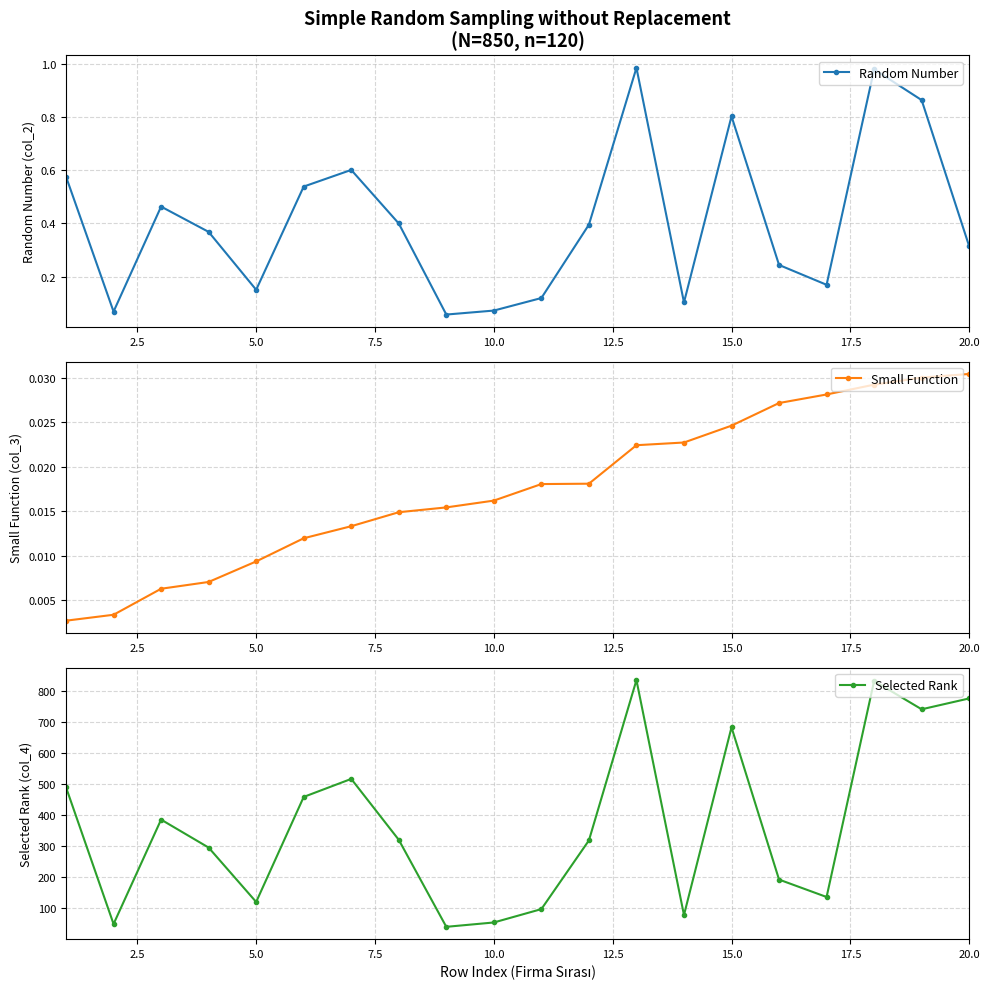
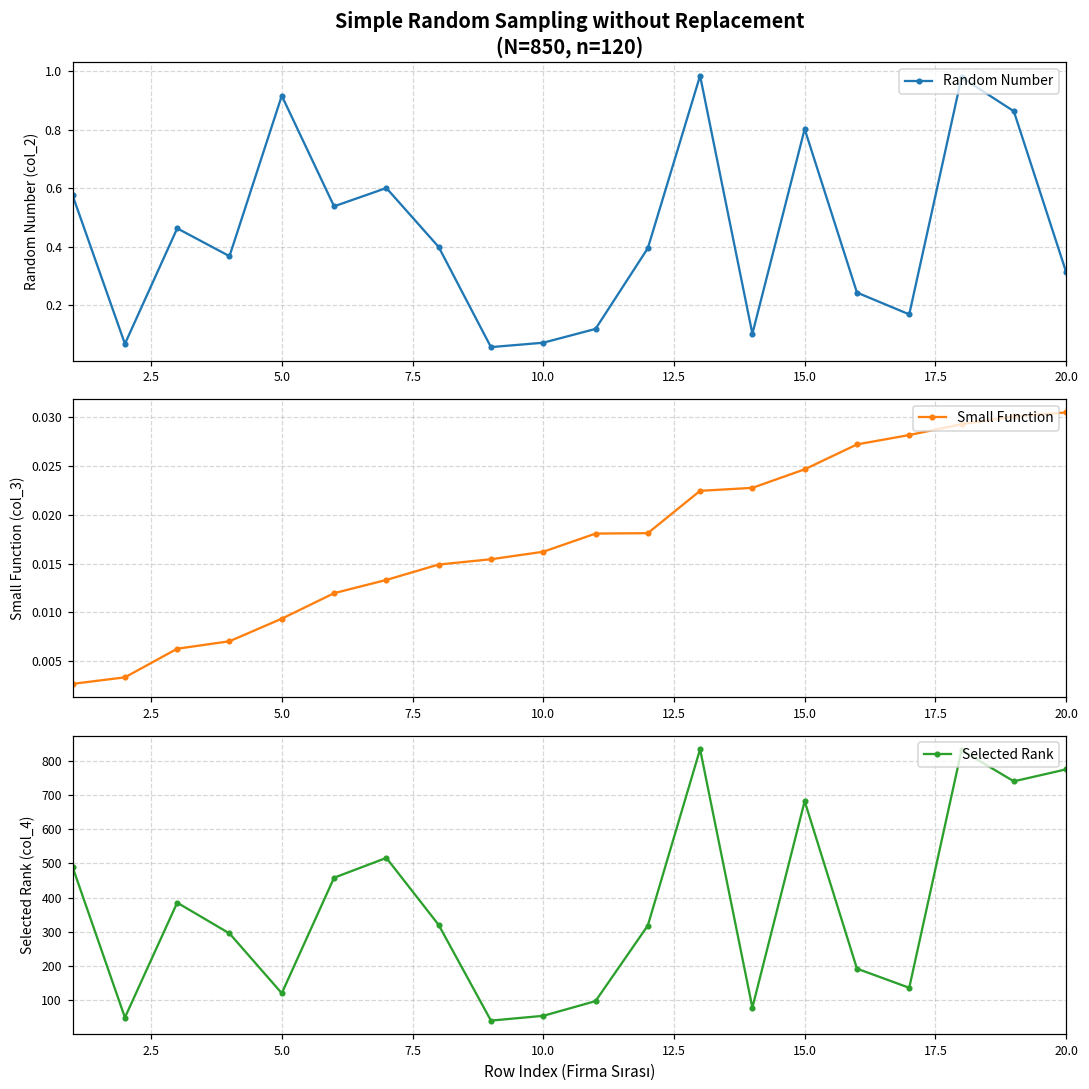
Simple Random Sampling without Replacement (N=850, n=120), 5.0: 0.15 -> 0.92
